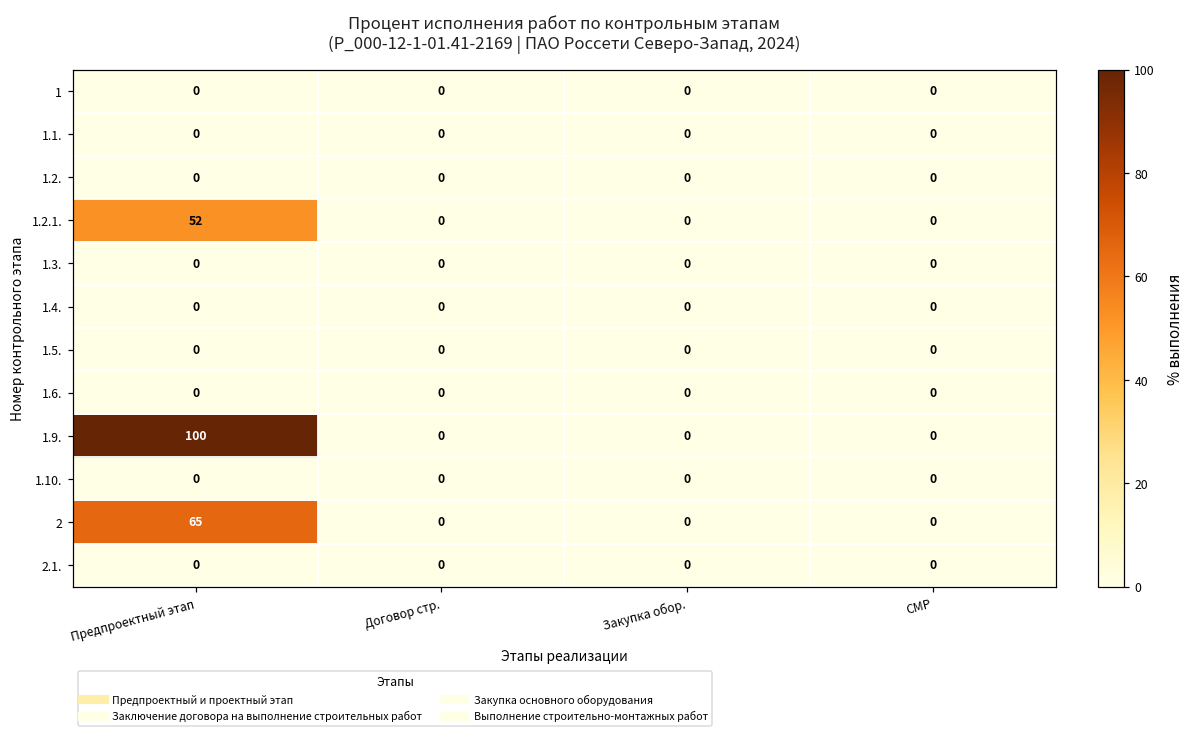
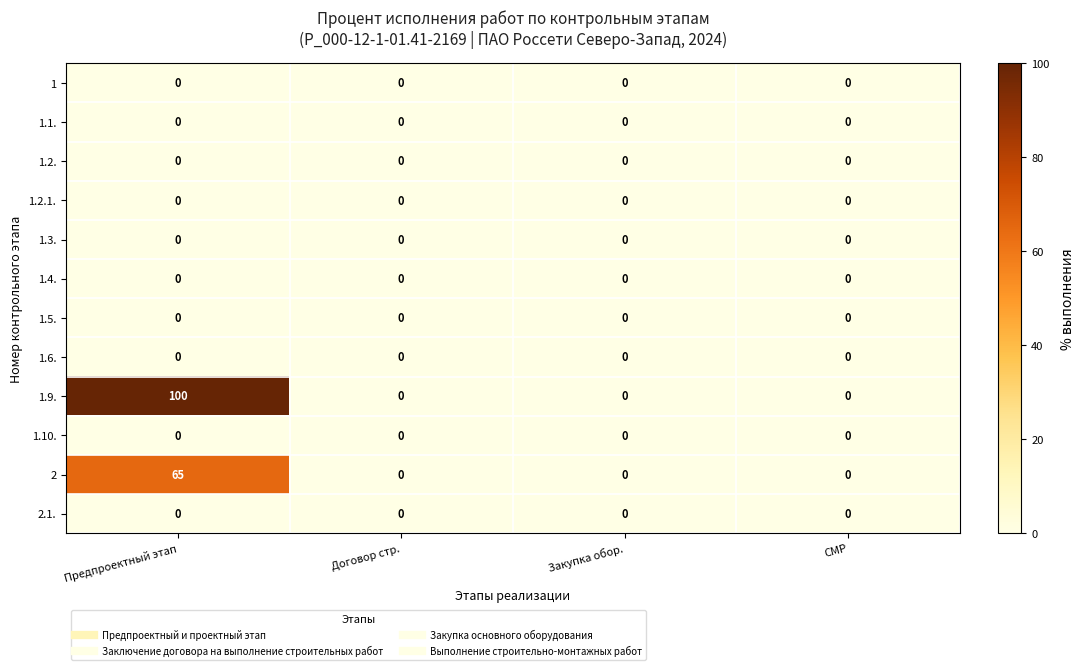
1.2.1., Предпроектный этап: 52 -> 0
